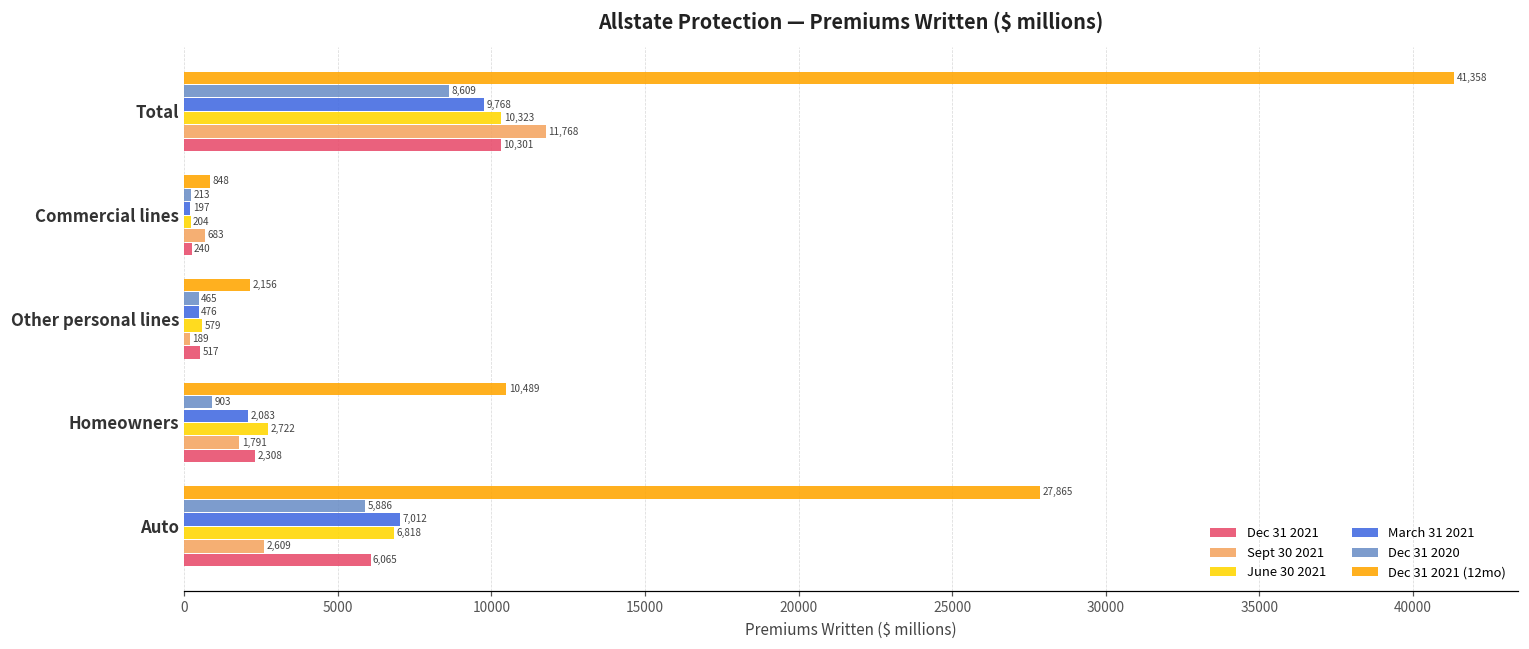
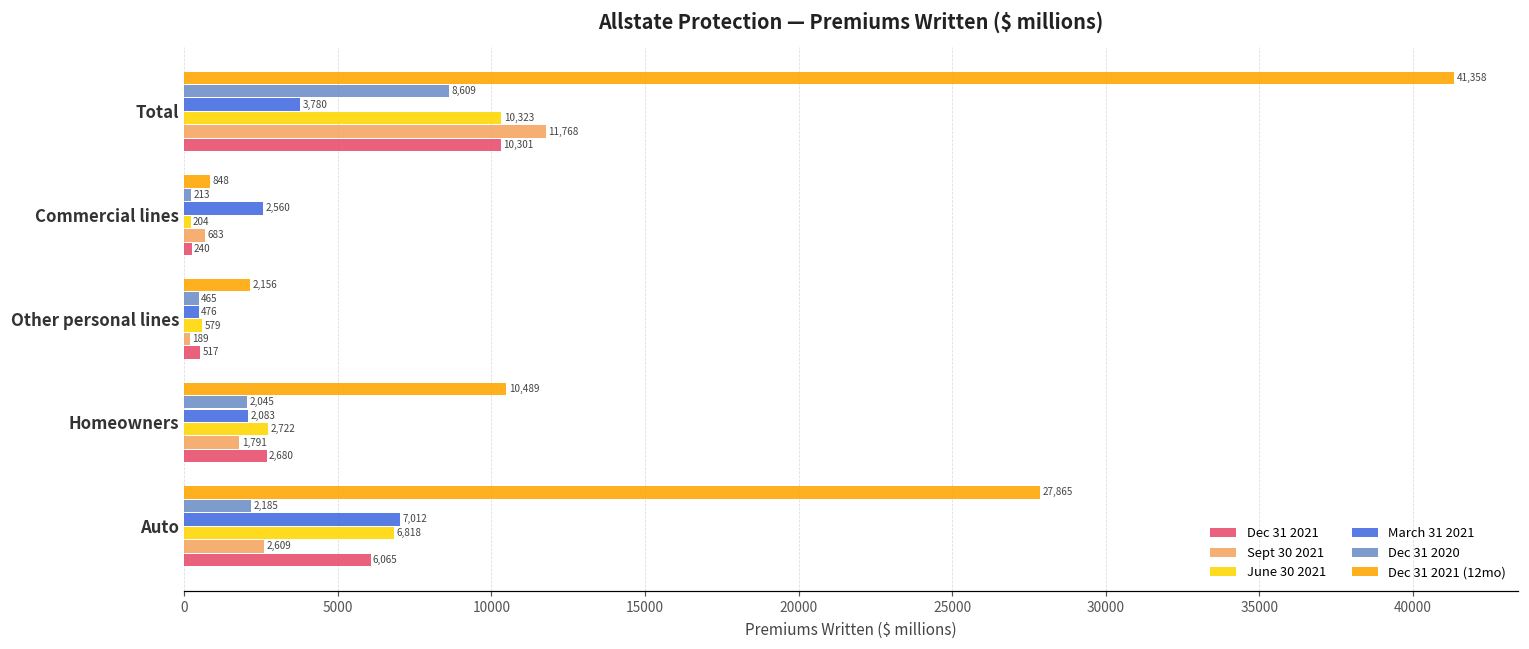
March 31 2021, Total: 9,768 -> 3,780
March 31 2021, Commercial lines: 197 -> 2,560
Dec 31 2020, Homeowners: 903 -> 2,045
Dec 31 2021, Homeowners: 2,308 -> 2,680
Dec 31 2020, Auto: 5,886 -> 2,185
